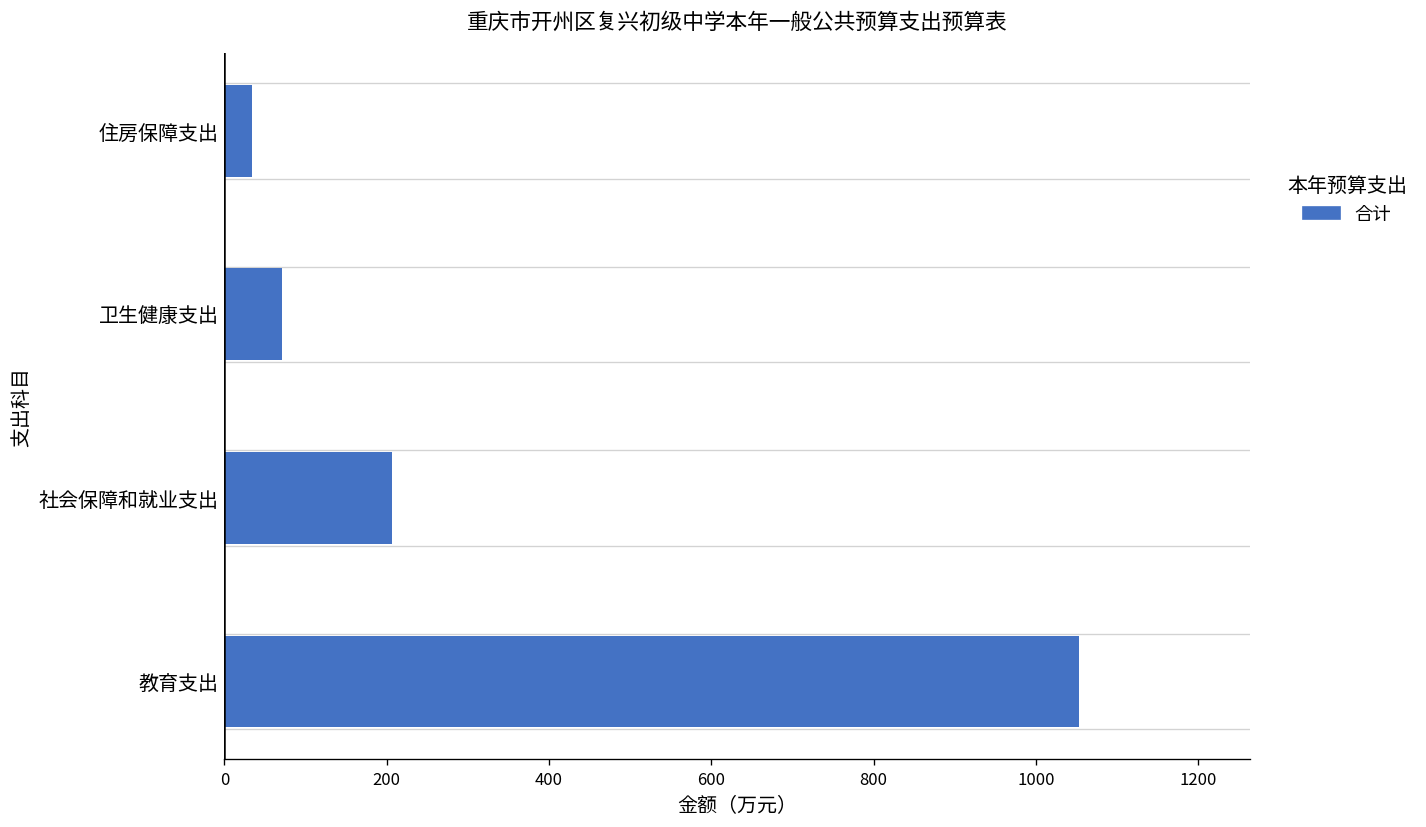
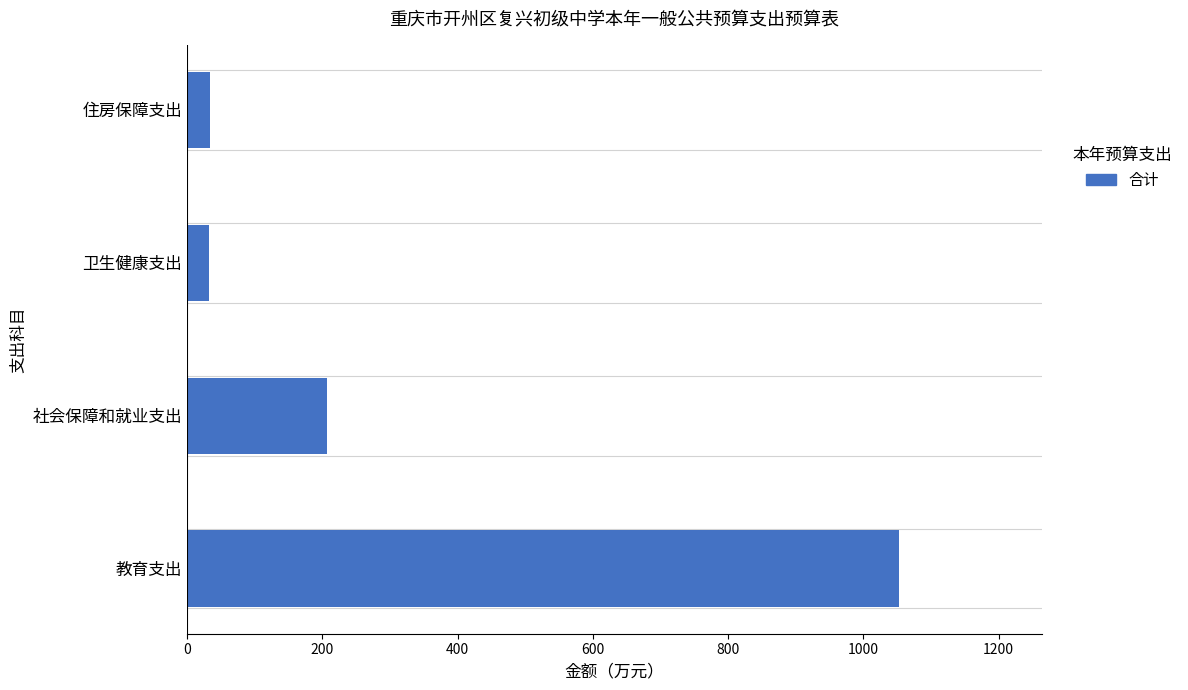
卫生健康支出: 70 -> 30
